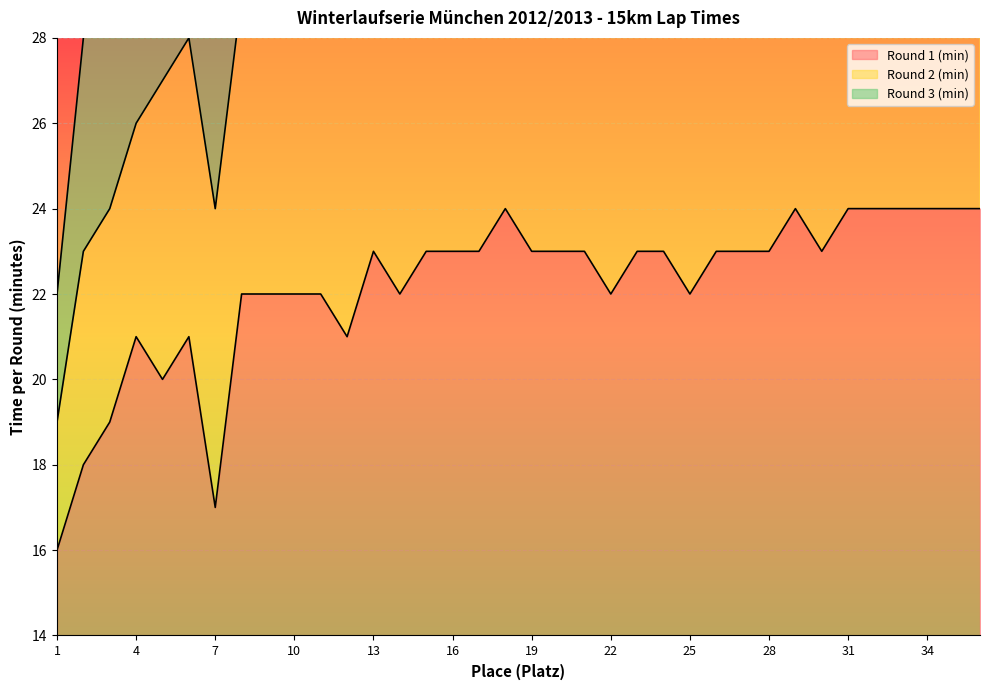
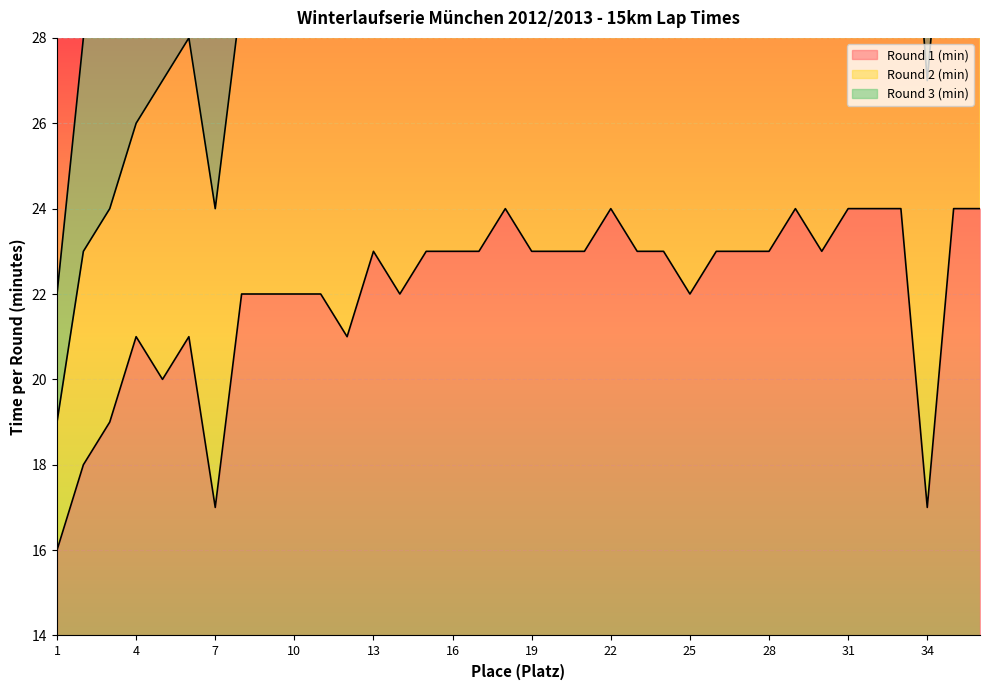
Round 1 (min), 22: 22 -> 24
Round 1 (min), 34: 24 -> 17
